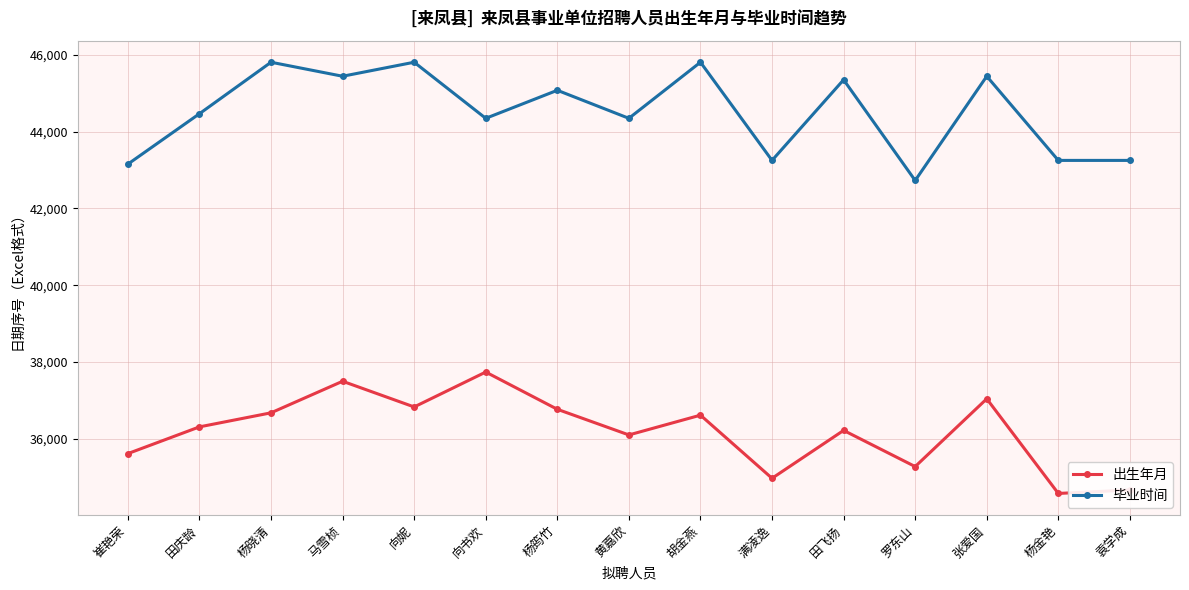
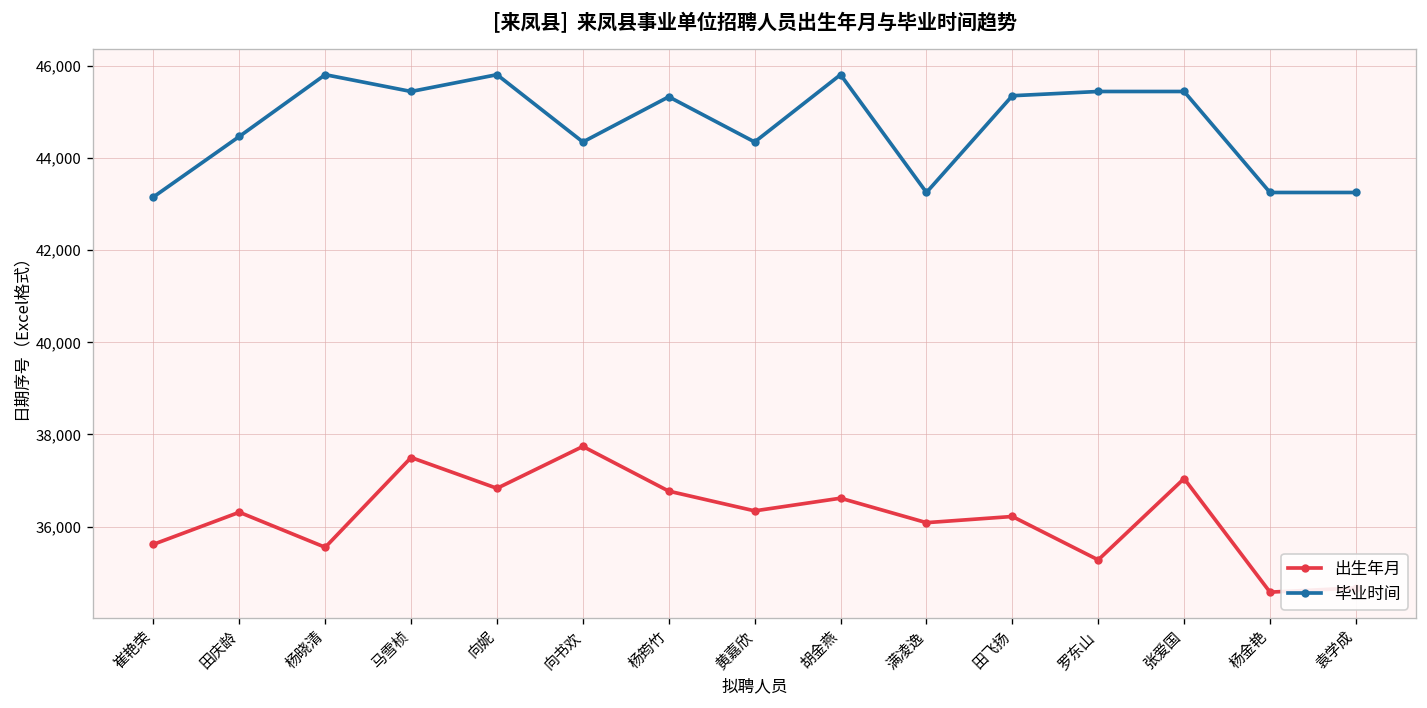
出生年月, 杨晓清: 36,700 -> 35,600
毕业时间, 杨筠竹: 45,100 -> 45,300
出生年月, 黄嘉欣: 36,100 -> 36,300
出生年月, 满凌逸: 35,000 -> 36,100
毕业时间, 罗东山: 42,700 -> 45,400
